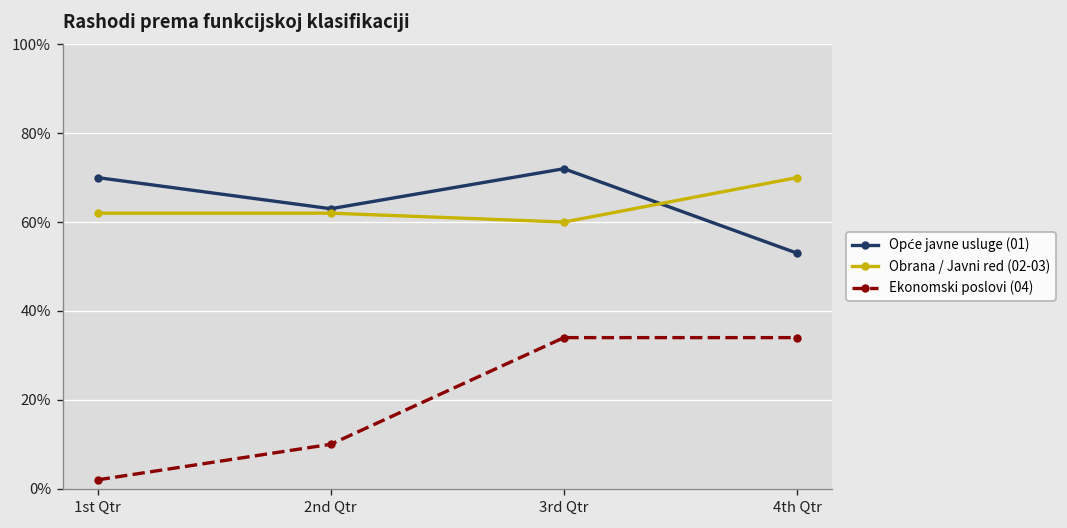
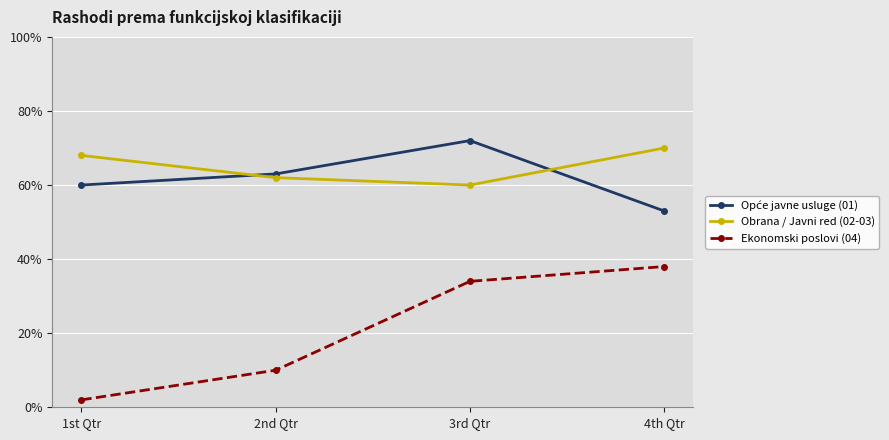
Opće javne usluge (01), 1st Qtr: 70% -> 60%
Obrana / Javni red (02-03), 1st Qtr: 62% -> 68%
Ekonomski poslovi (04), 4th Qtr: 34% -> 38%
